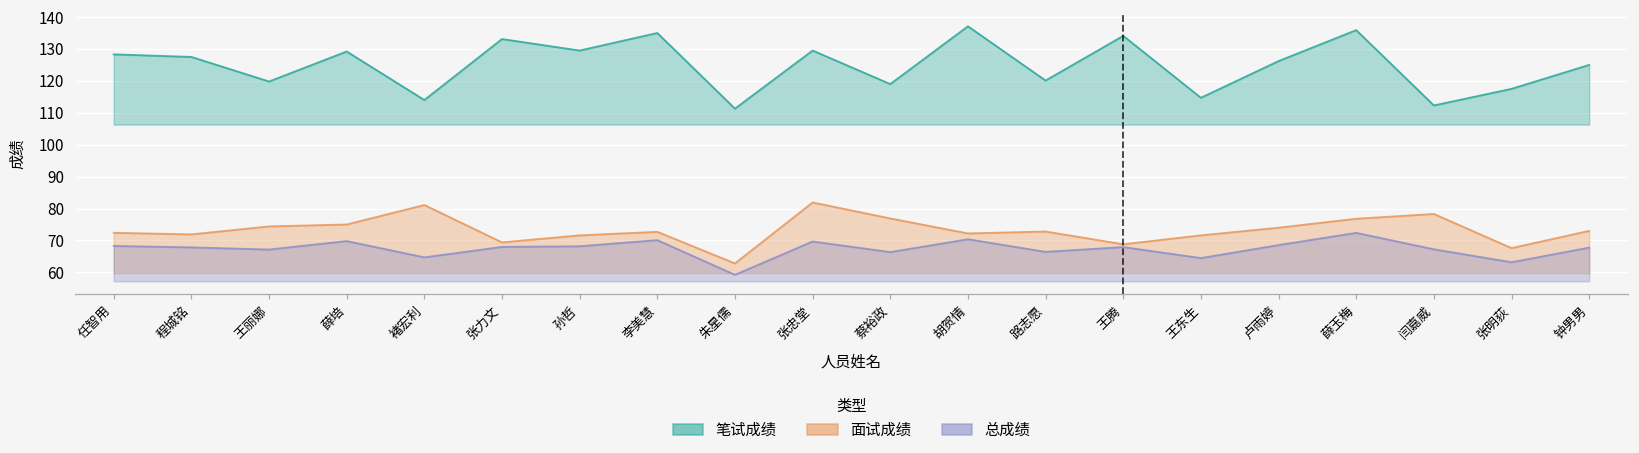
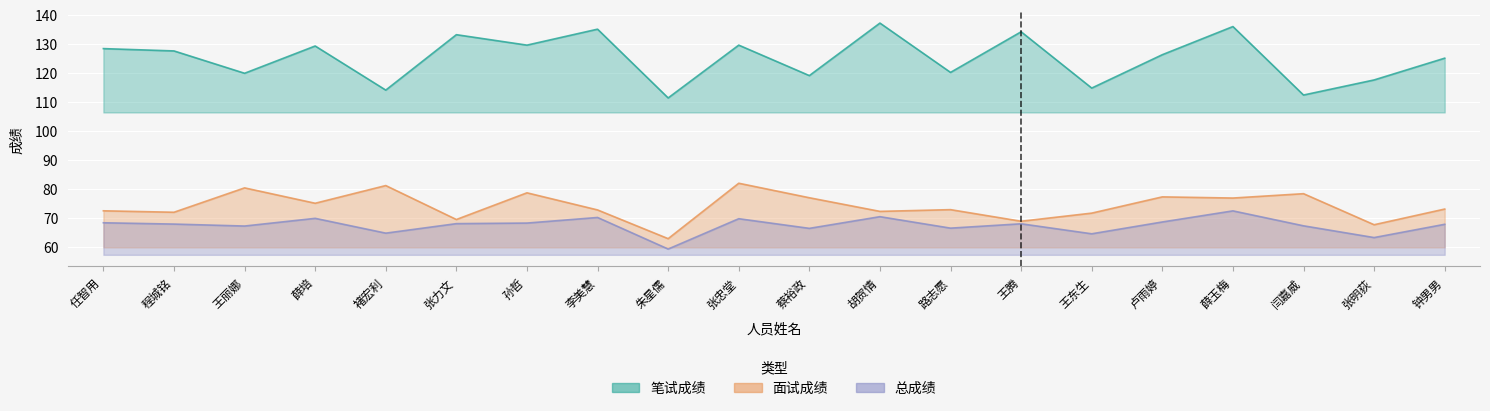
面试成绩, 王丽娜: 74 -> 80
面试成绩, 孙哲: 72 -> 79
面试成绩, 卢雨婷: 74 -> 77
